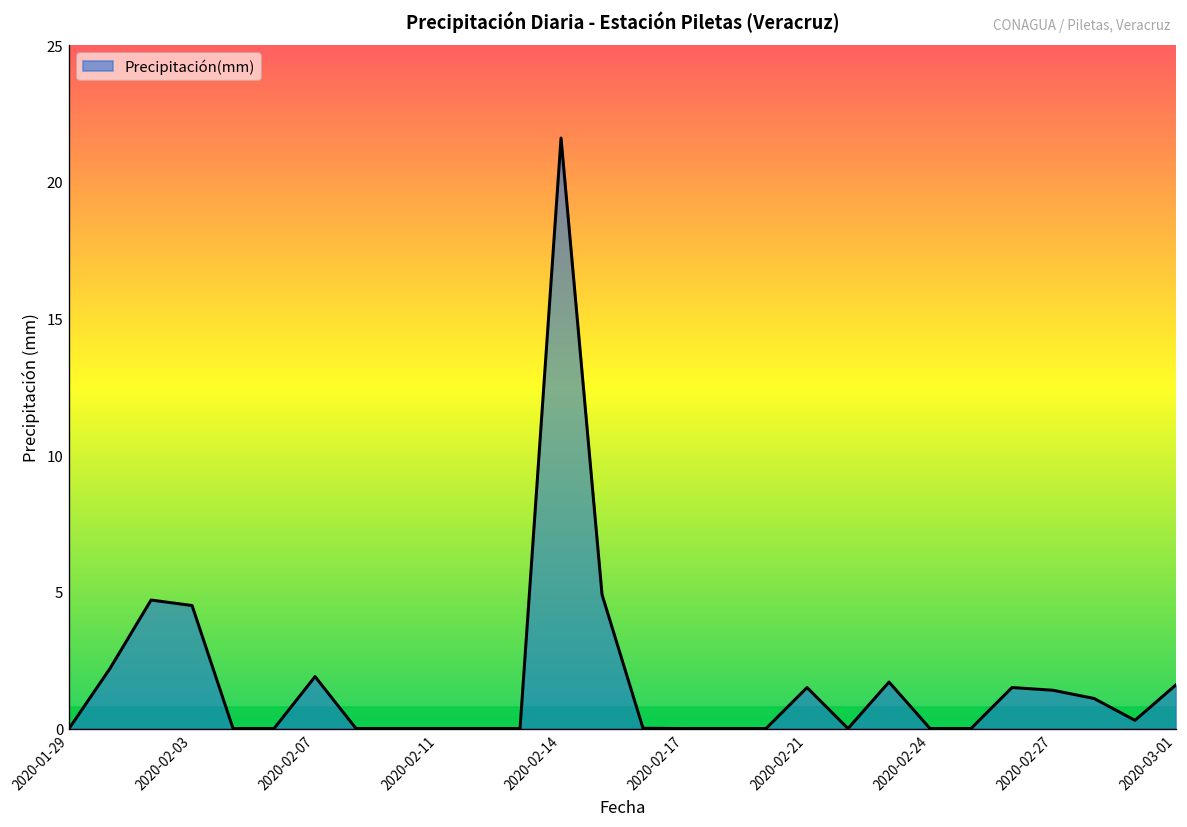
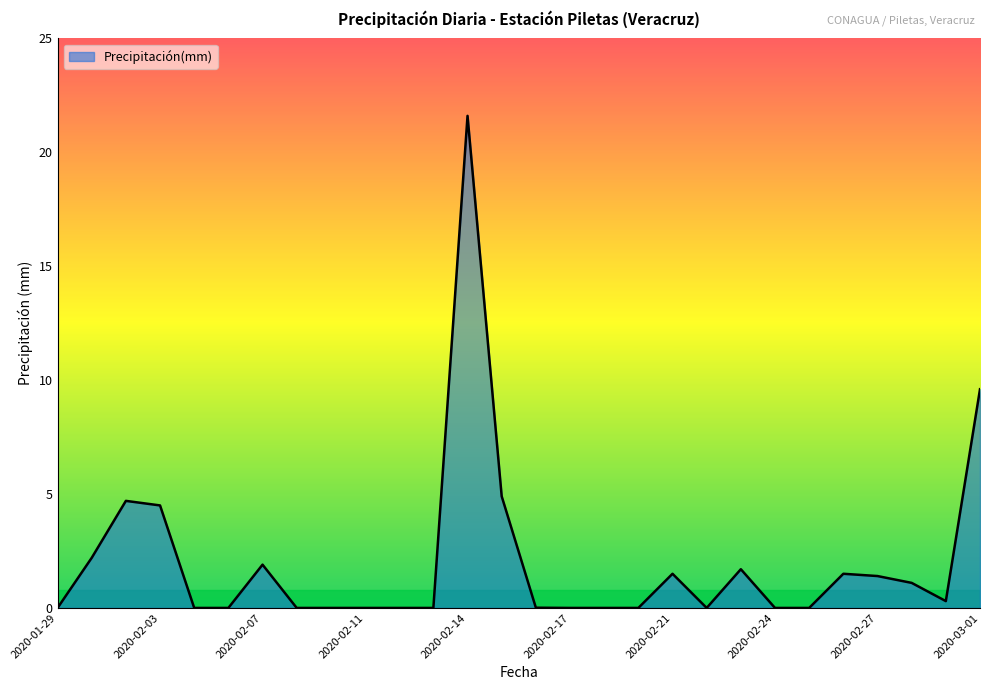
2020-03-01: 1.6 -> 9.6
